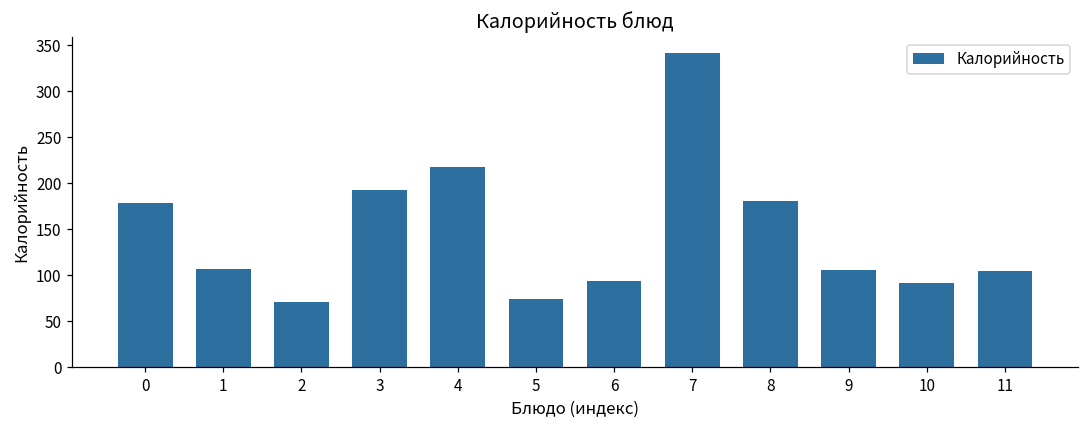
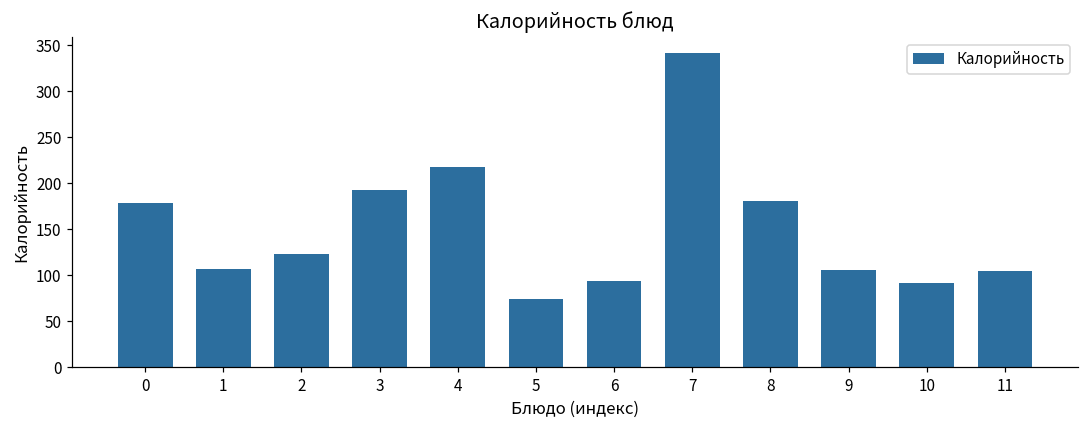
2: 70 -> 120
